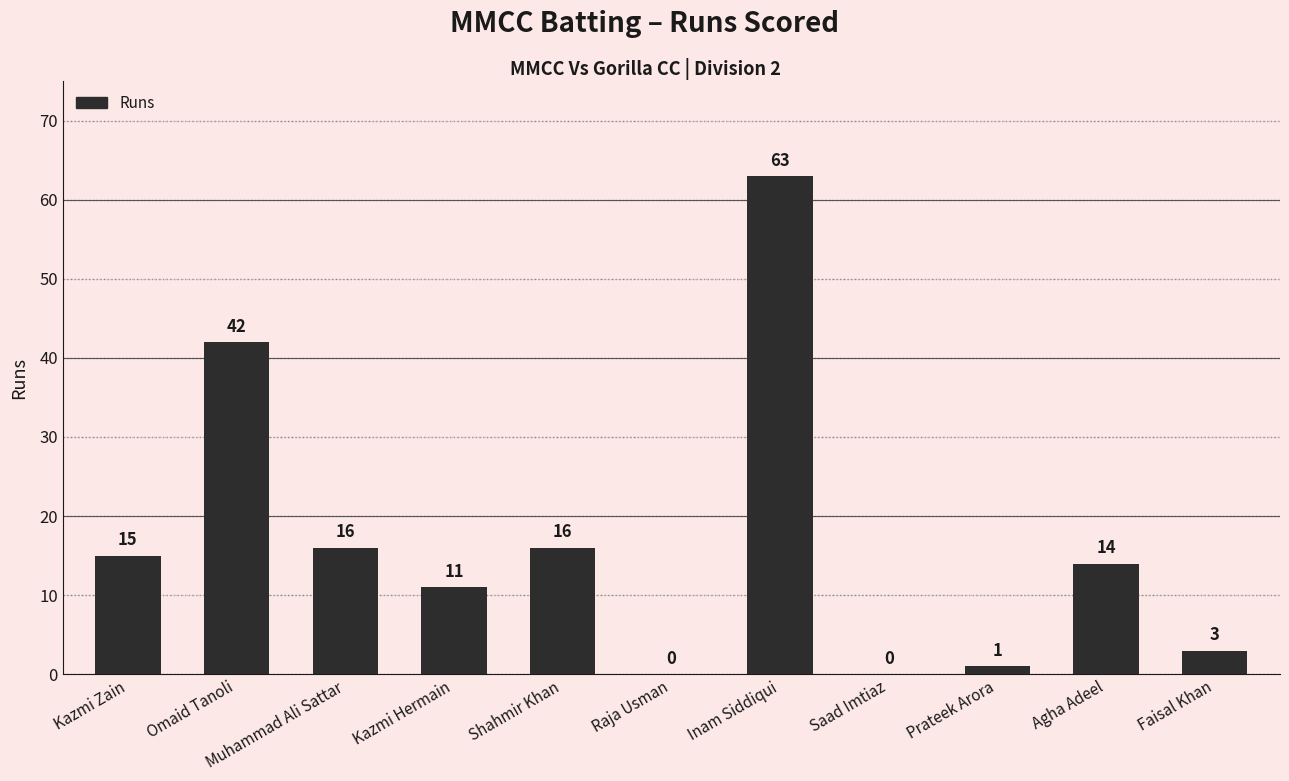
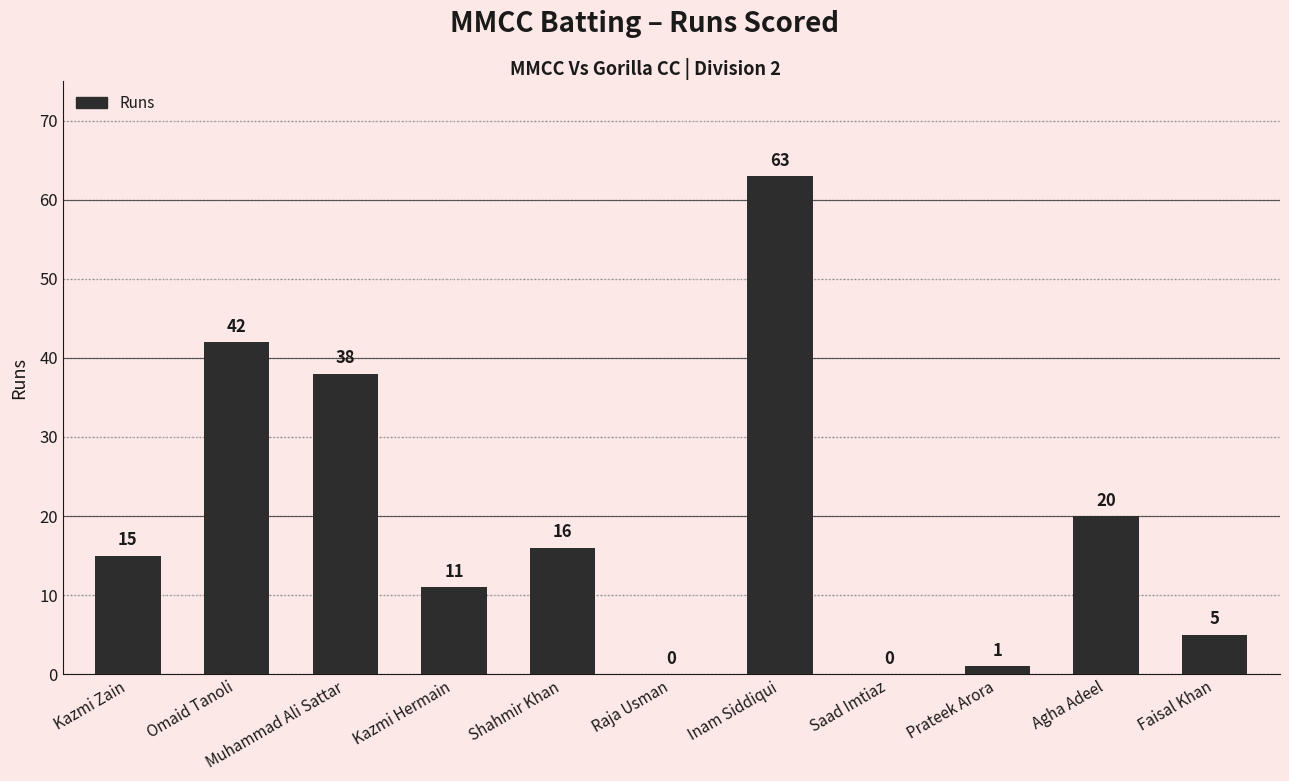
Muhammad Ali Sattar: 16 -> 38
Agha Adeel: 14 -> 20
Faisal Khan: 3 -> 5
